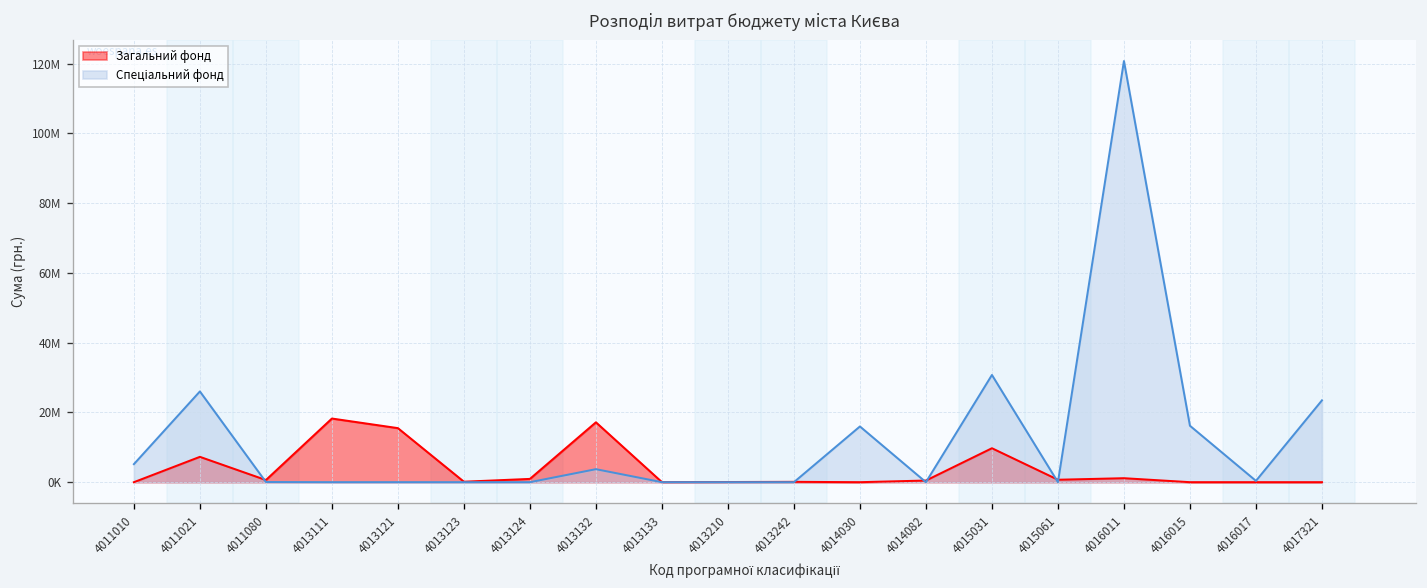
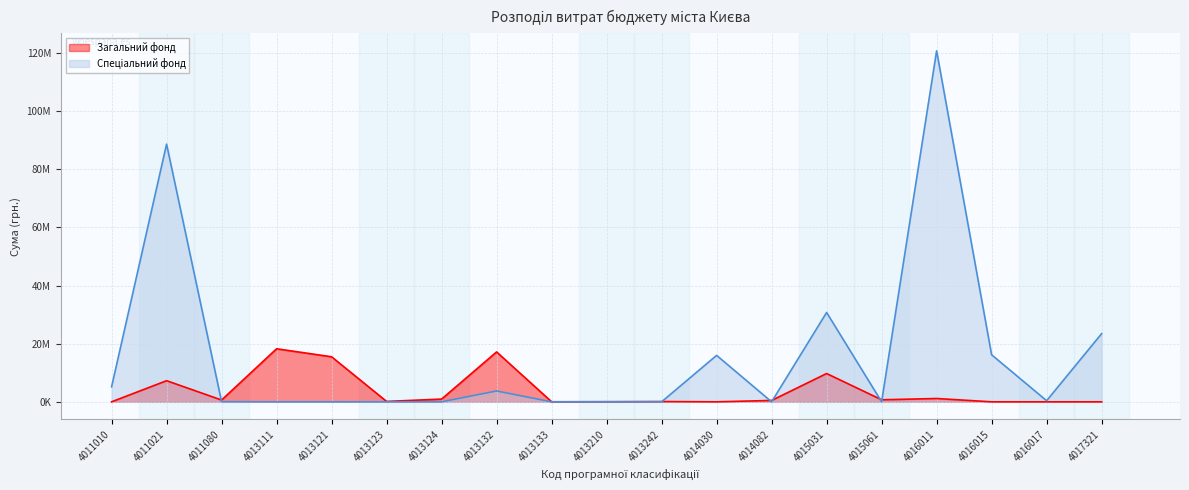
Спеціальний фонд, 4011021: 26000000 -> 89000000
